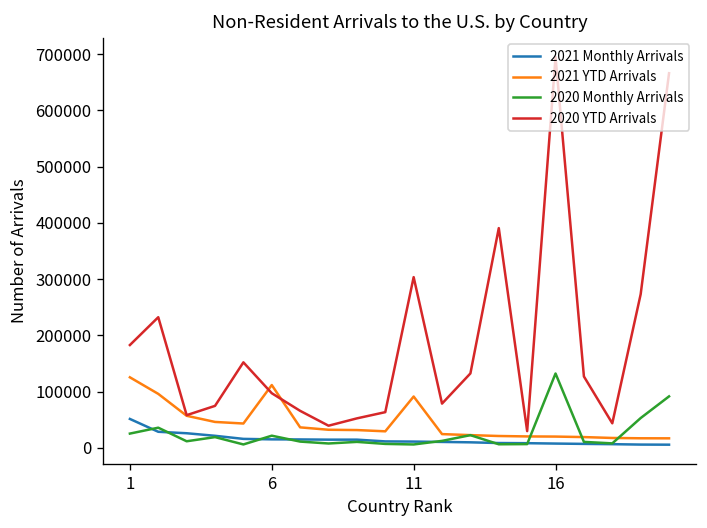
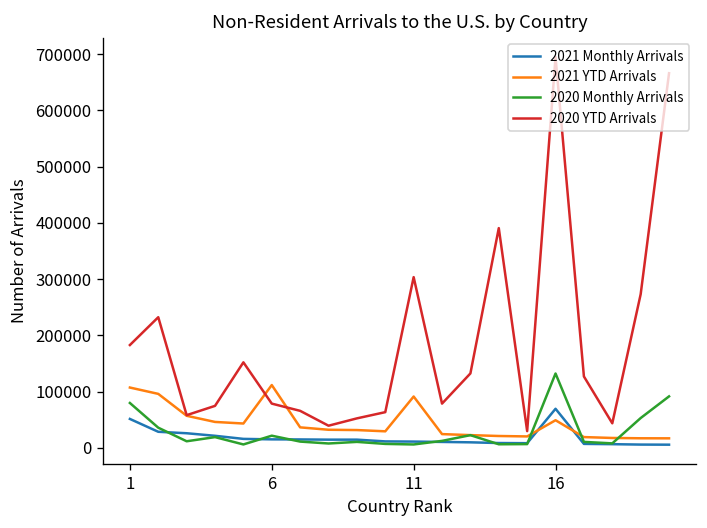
2021 YTD Arrivals, 1: 130000 -> 110000
2020 Monthly Arrivals, 1: 30000 -> 80000
2020 YTD Arrivals, 6: 100000 -> 80000
2021 Monthly Arrivals, 16: 10000 -> 70000
2021 YTD Arrivals, 16: 20000 -> 50000
